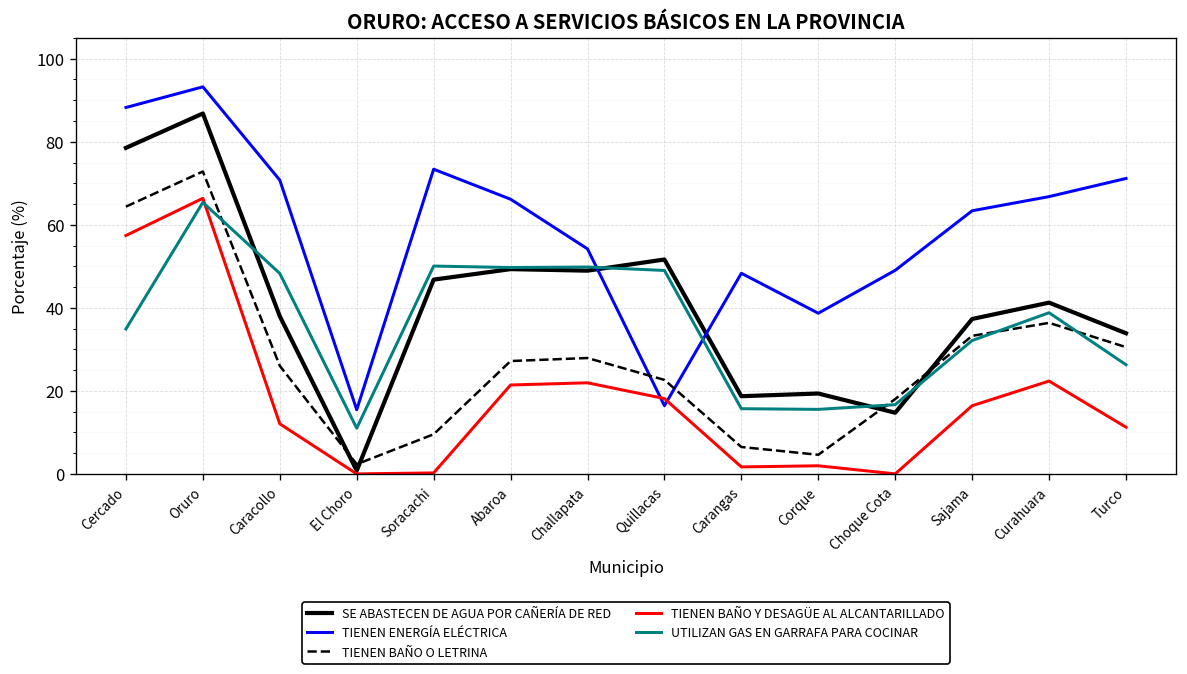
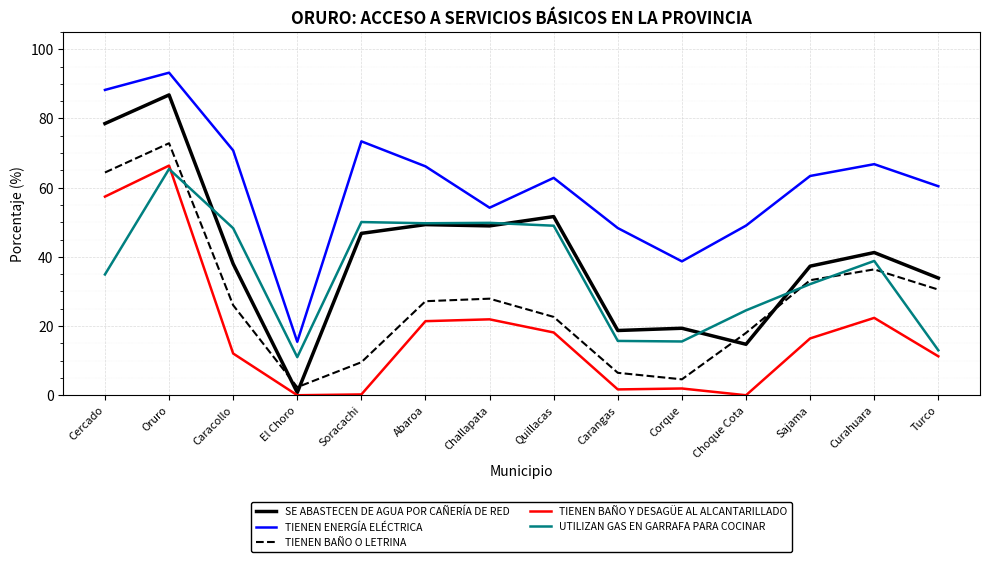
TIENEN ENERGÍA ELÉCTRICA, Quillacas: 16 -> 63
UTILIZAN GAS EN GARRAFA PARA COCINAR, Choque Cota: 17 -> 25
TIENEN ENERGÍA ELÉCTRICA, Turco: 71 -> 60
UTILIZAN GAS EN GARRAFA PARA COCINAR, Turco: 26 -> 13
